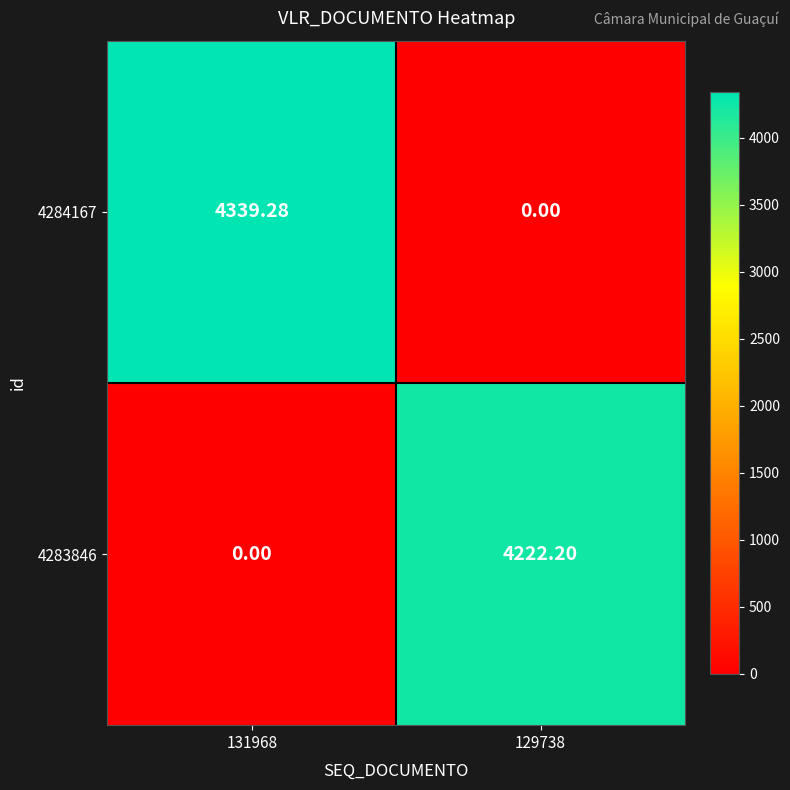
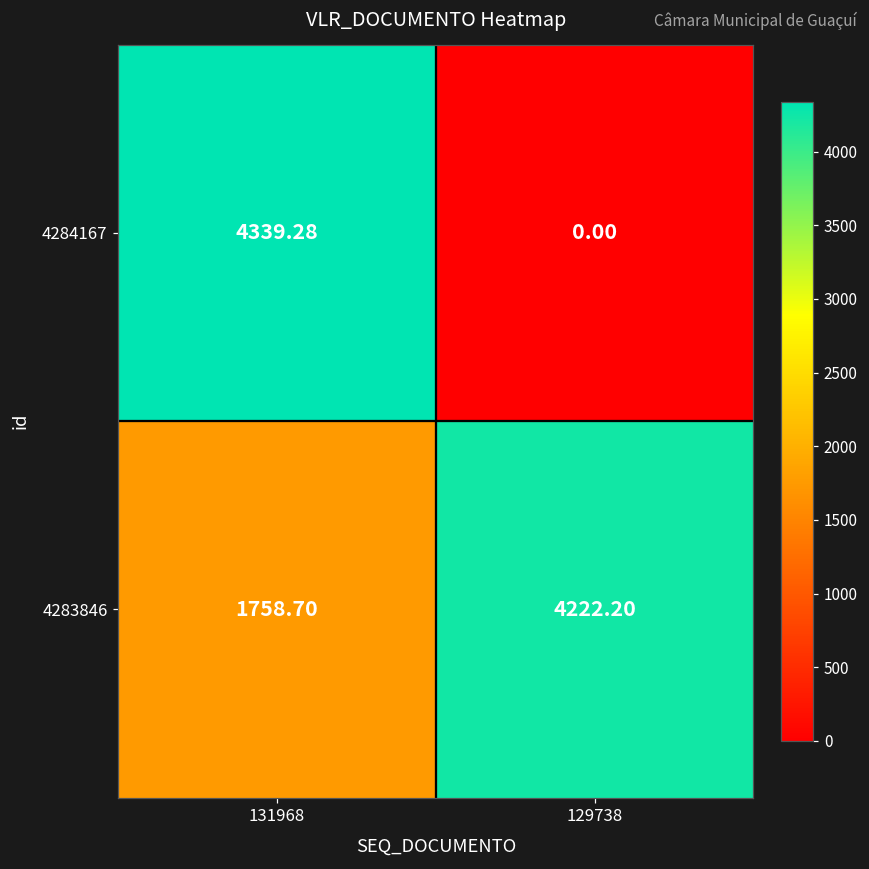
4283846, 131968: 0.00 -> 1758.70
